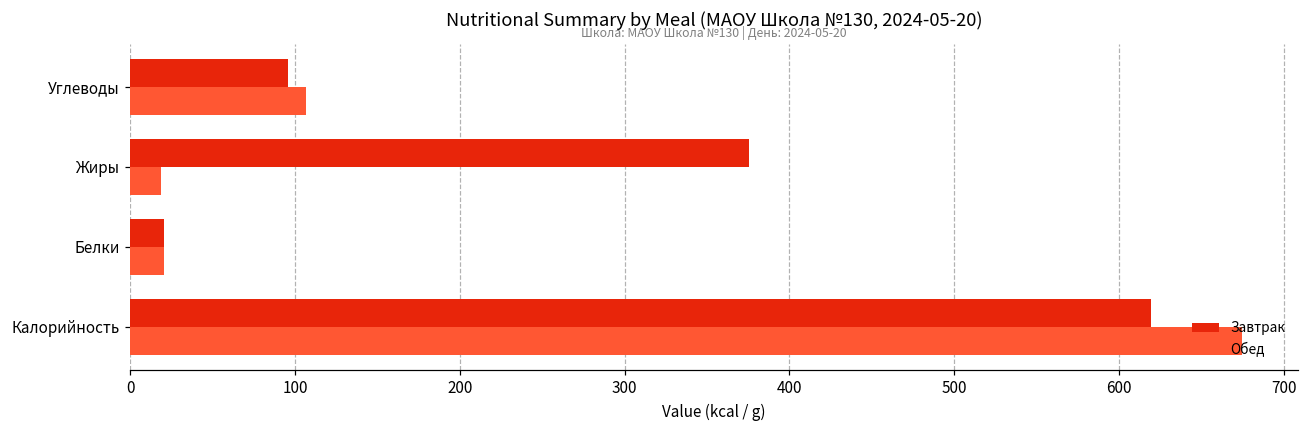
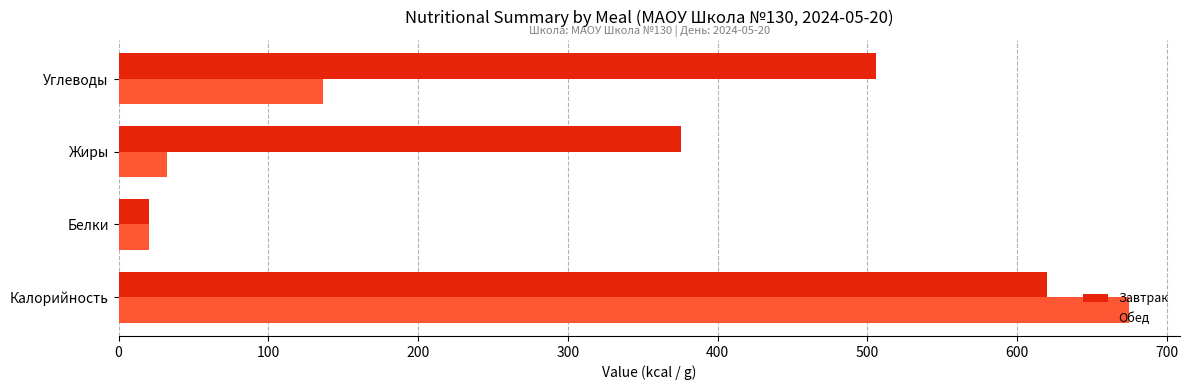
Завтрак, Углеводы: 96 -> 506
Обед, Углеводы: 106 -> 136
Обед, Жиры: 19 -> 32
